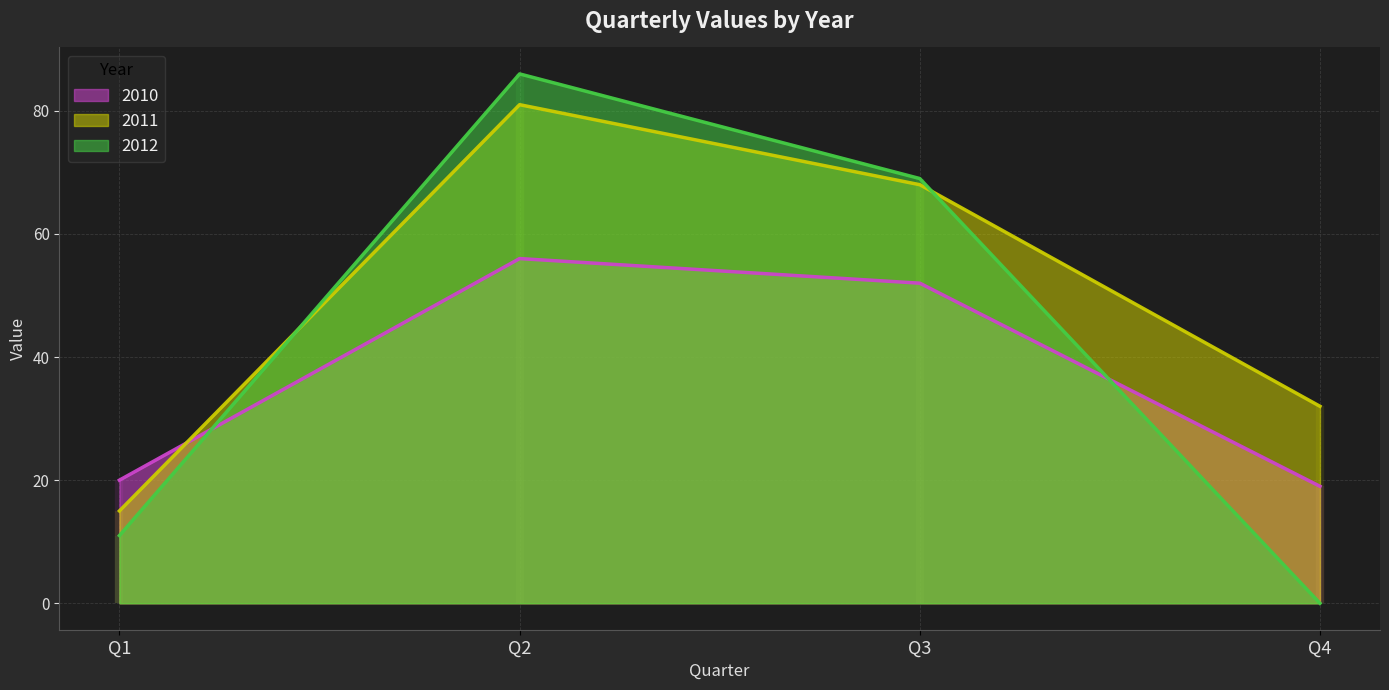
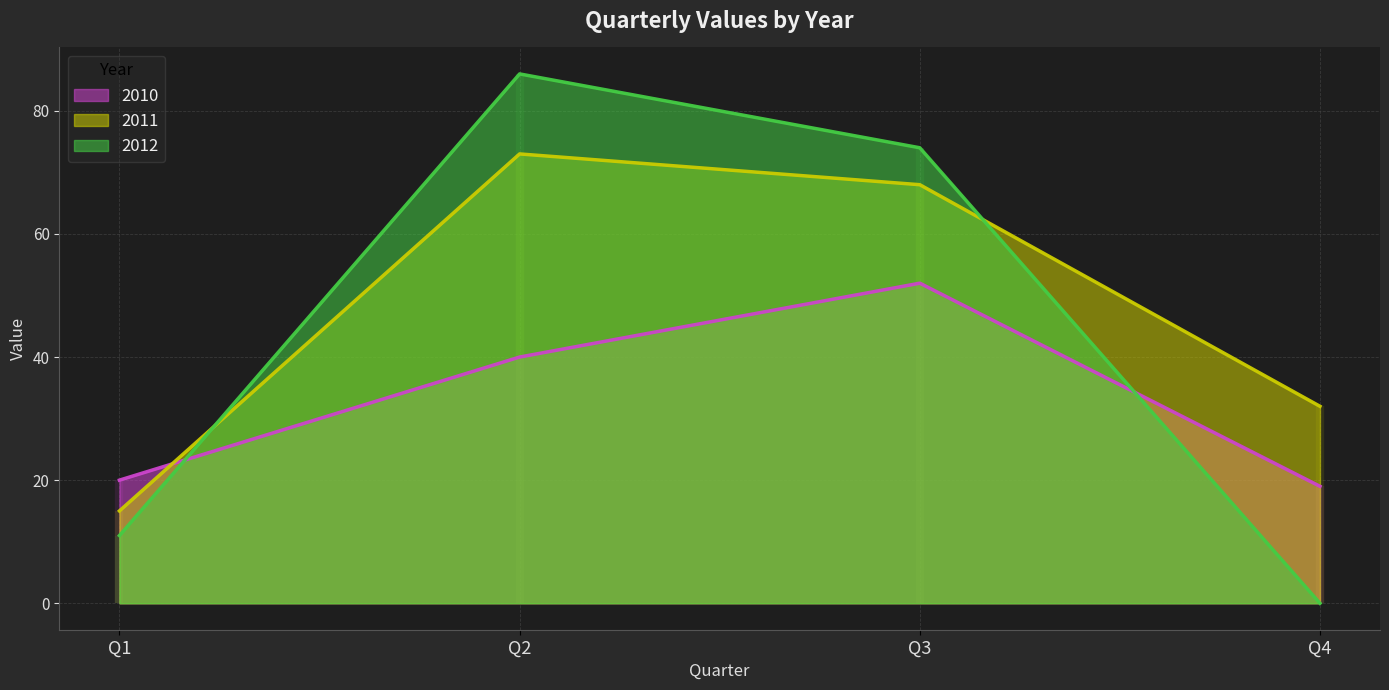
2010, Q2: 56 -> 40
2011, Q2: 81 -> 73
2012, Q3: 69 -> 74
